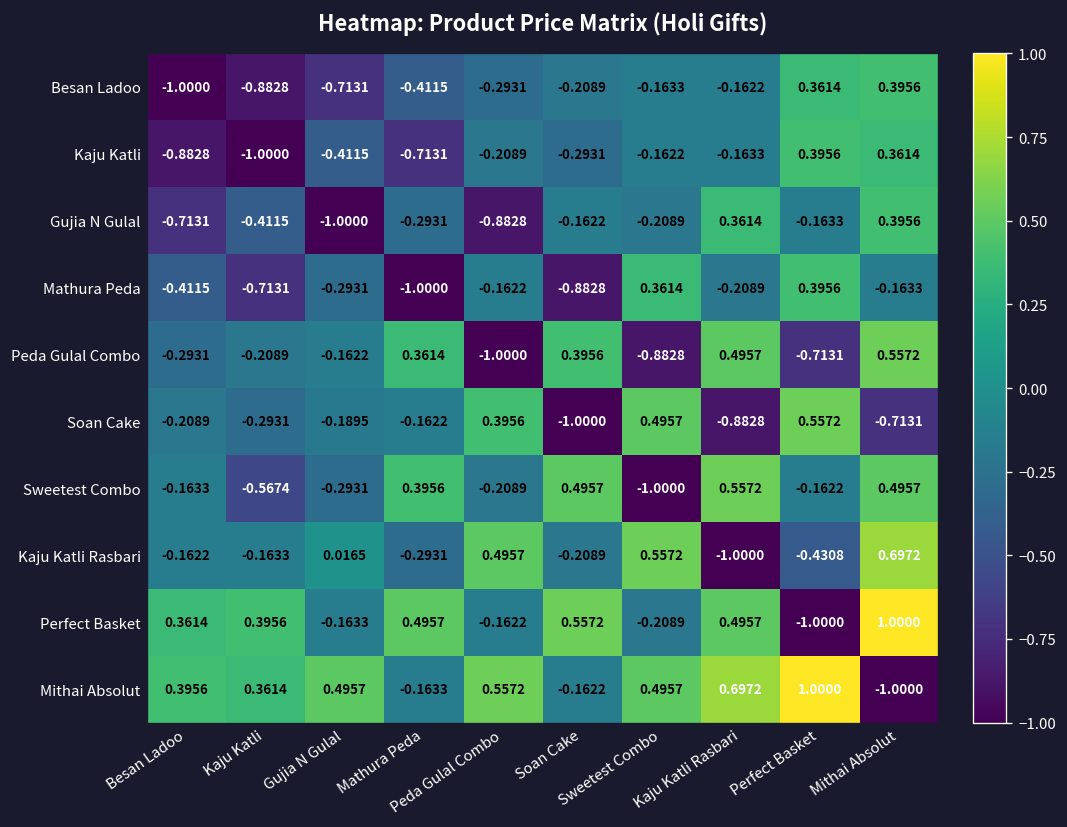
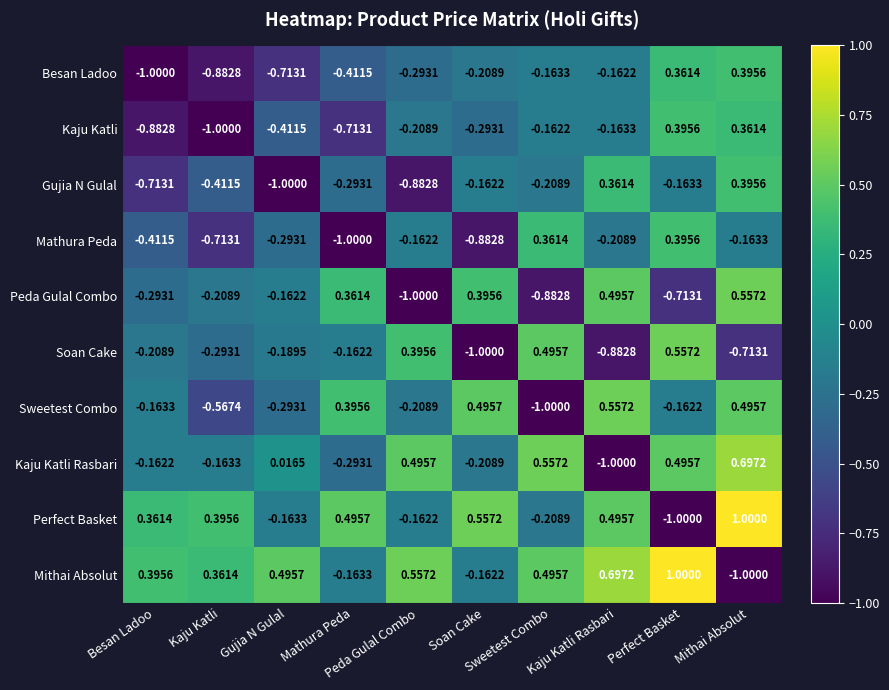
Kaju Katli Rasbari, Perfect Basket: -0.4308 -> 0.4957
